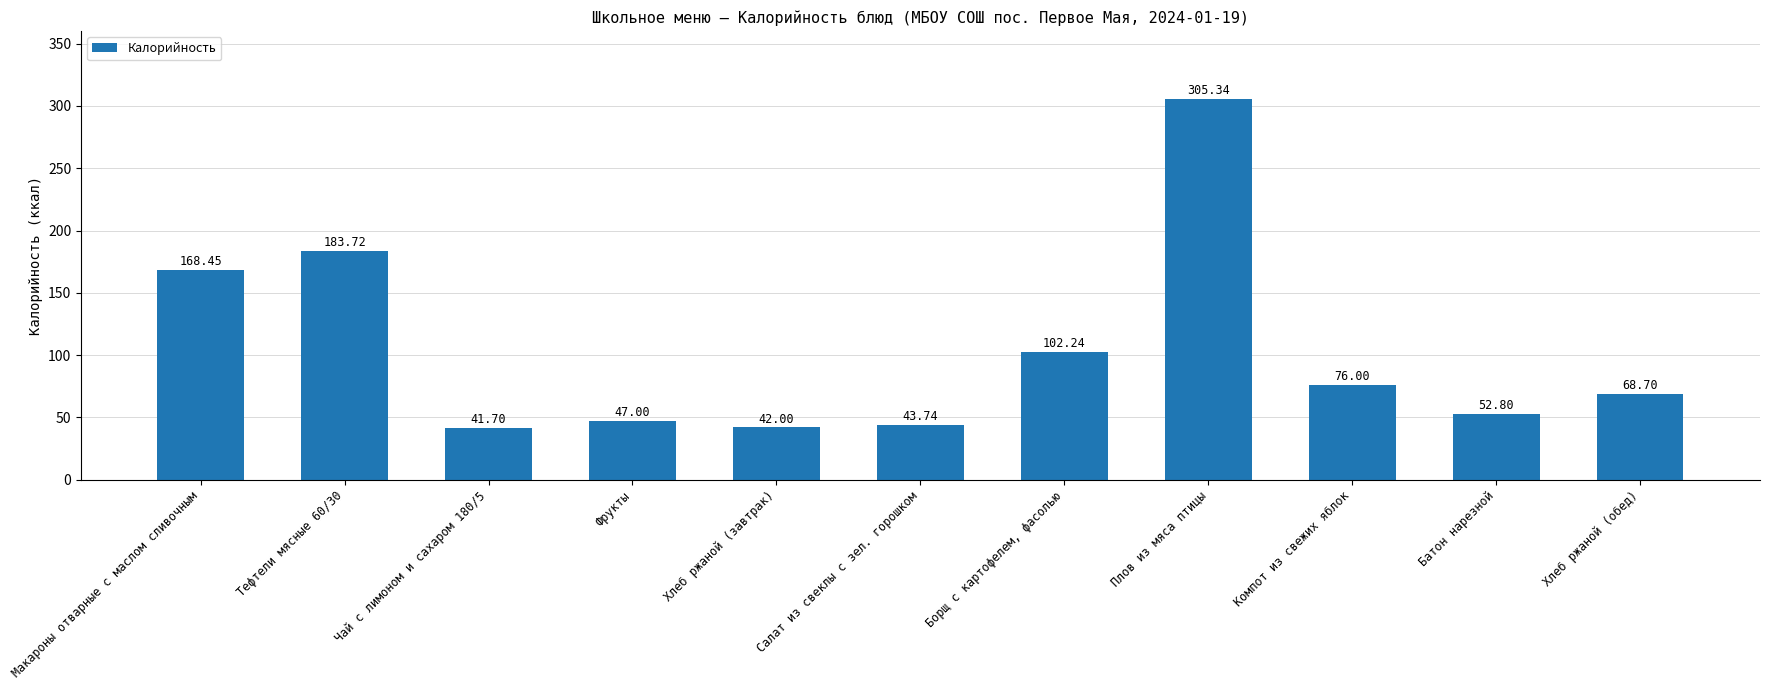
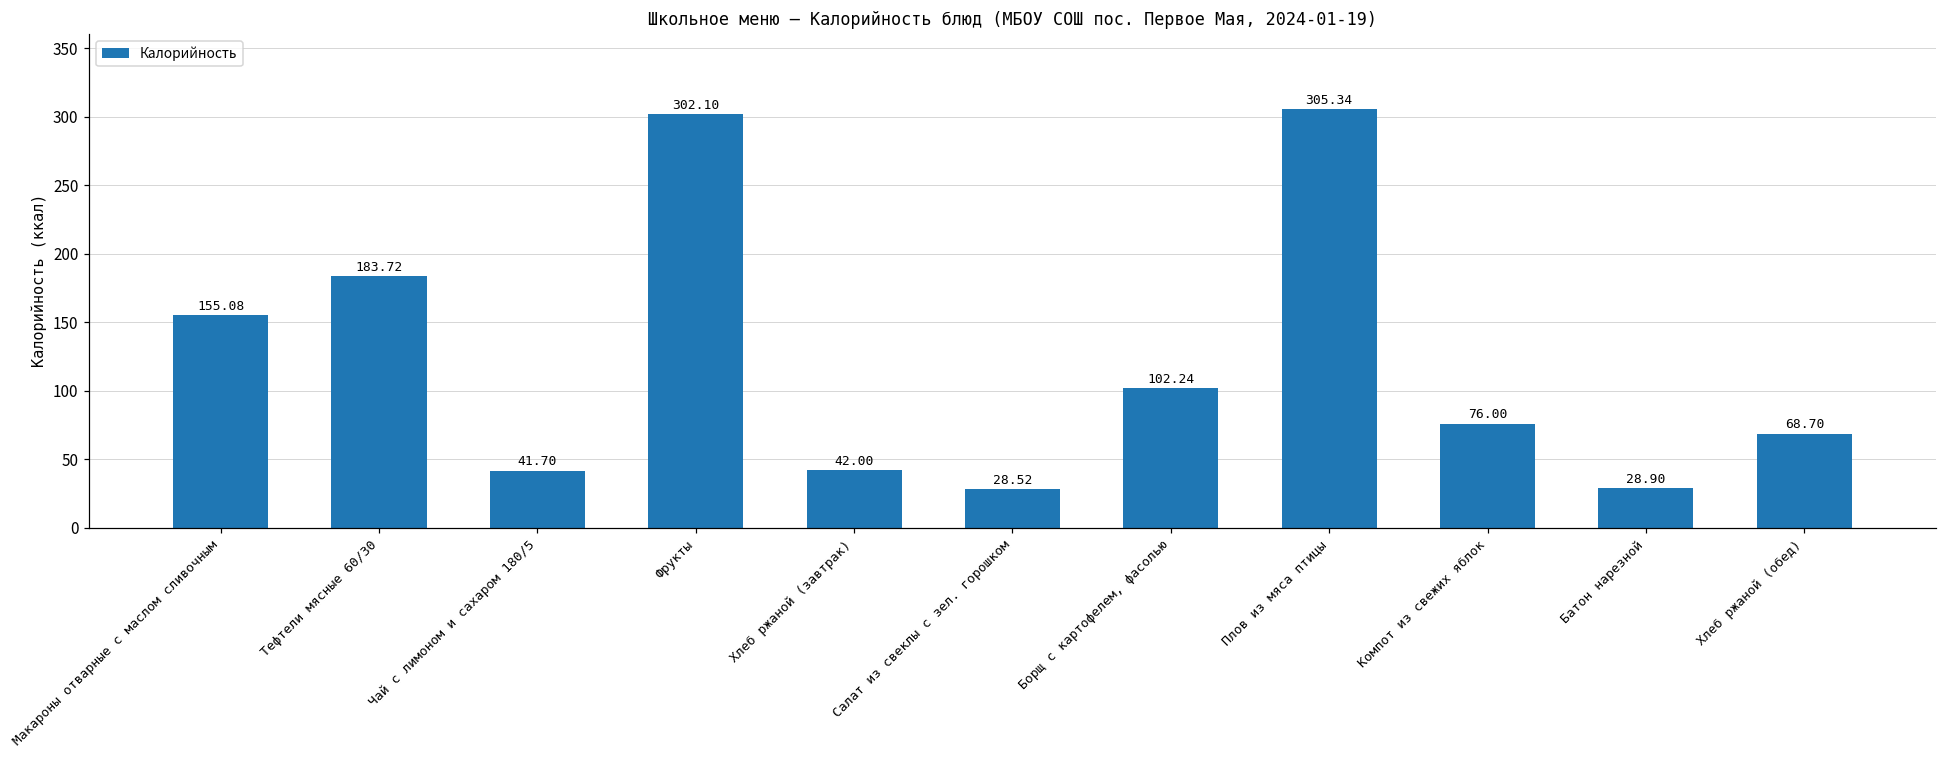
Макароны отварные с маслом сливочным: 168.45 -> 155.08
Фрукты: 47.00 -> 302.10
Салат из свеклы с зел. горошком: 43.74 -> 28.52
Батон нарезной: 52.80 -> 28.90
